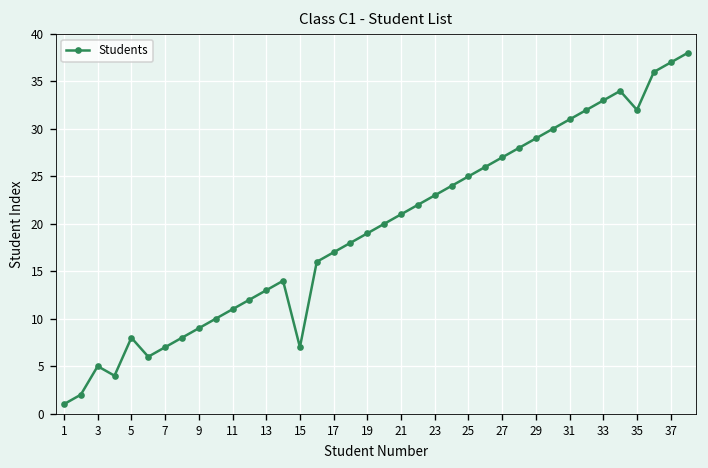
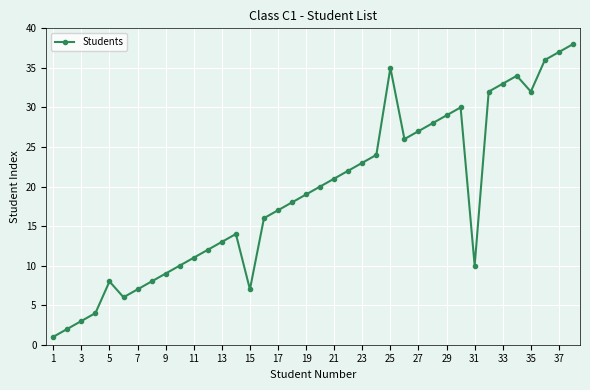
3: 5 -> 3
25: 25 -> 35
31: 31 -> 10
